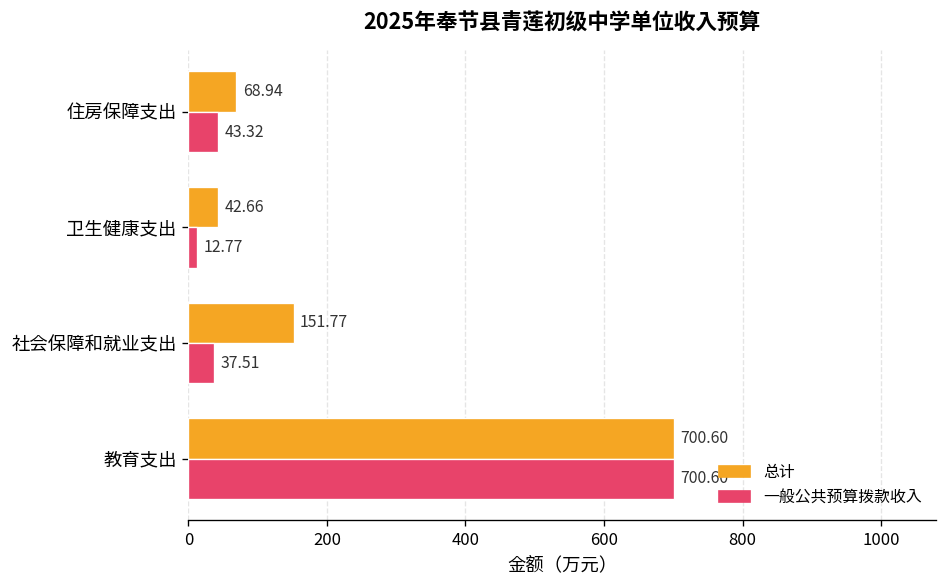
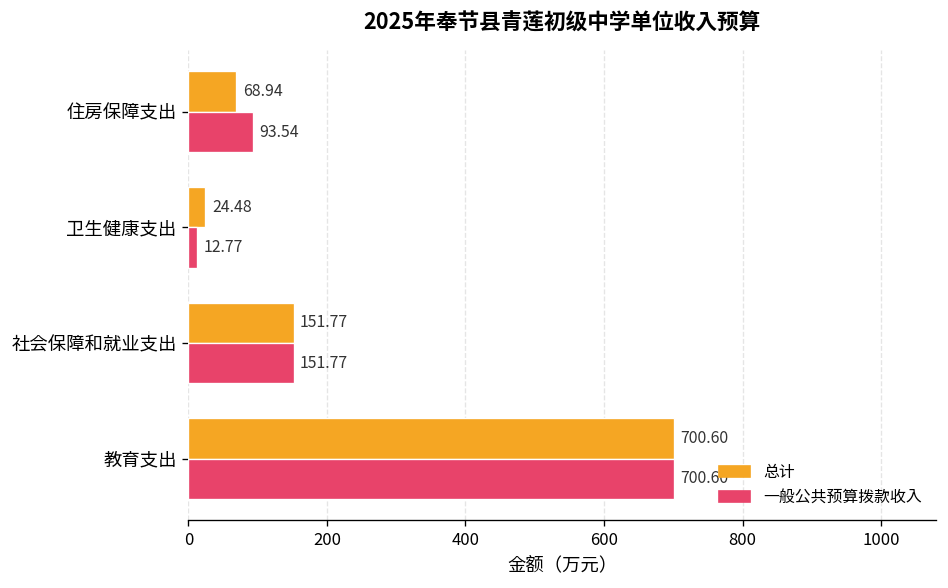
一般公共预算拨款收入, 住房保障支出: 43.32 -> 93.54
总计, 卫生健康支出: 42.66 -> 24.48
一般公共预算拨款收入, 社会保障和就业支出: 37.51 -> 151.77
